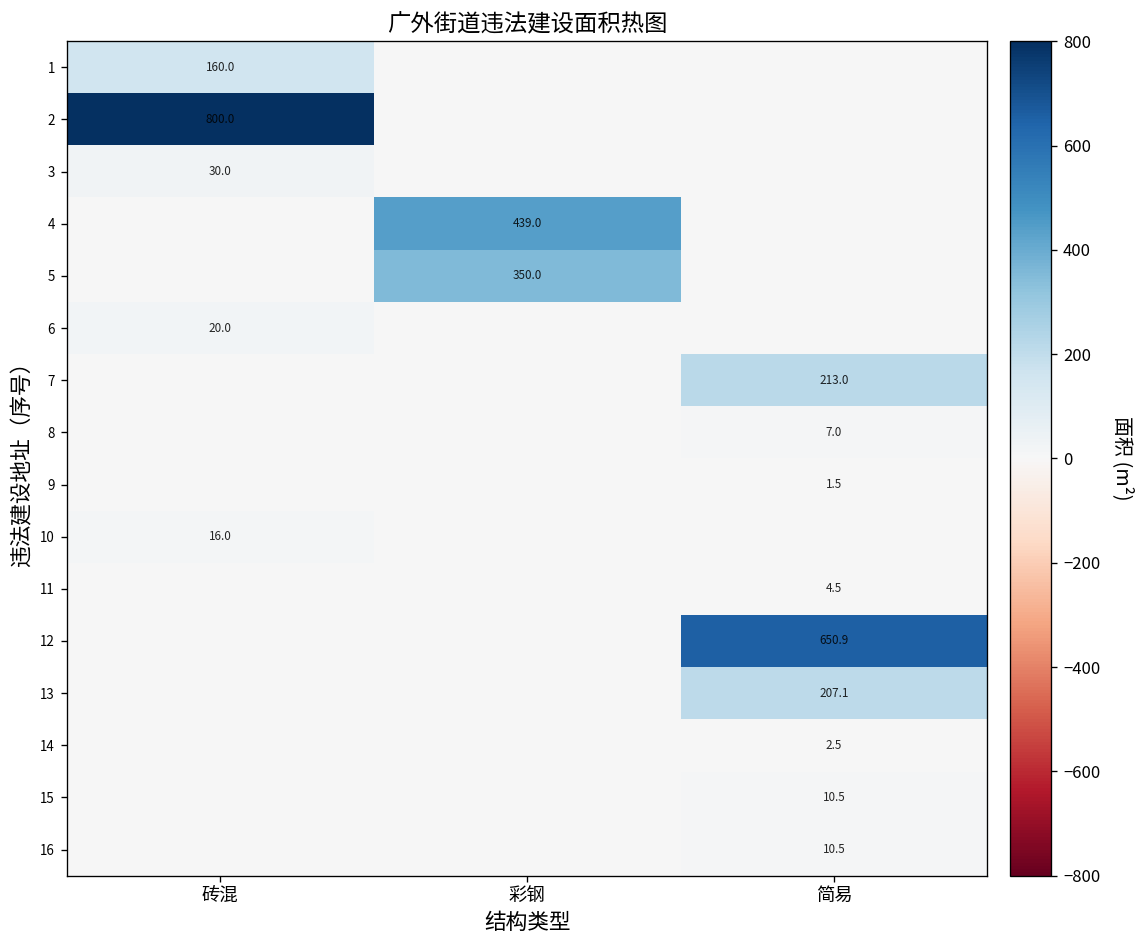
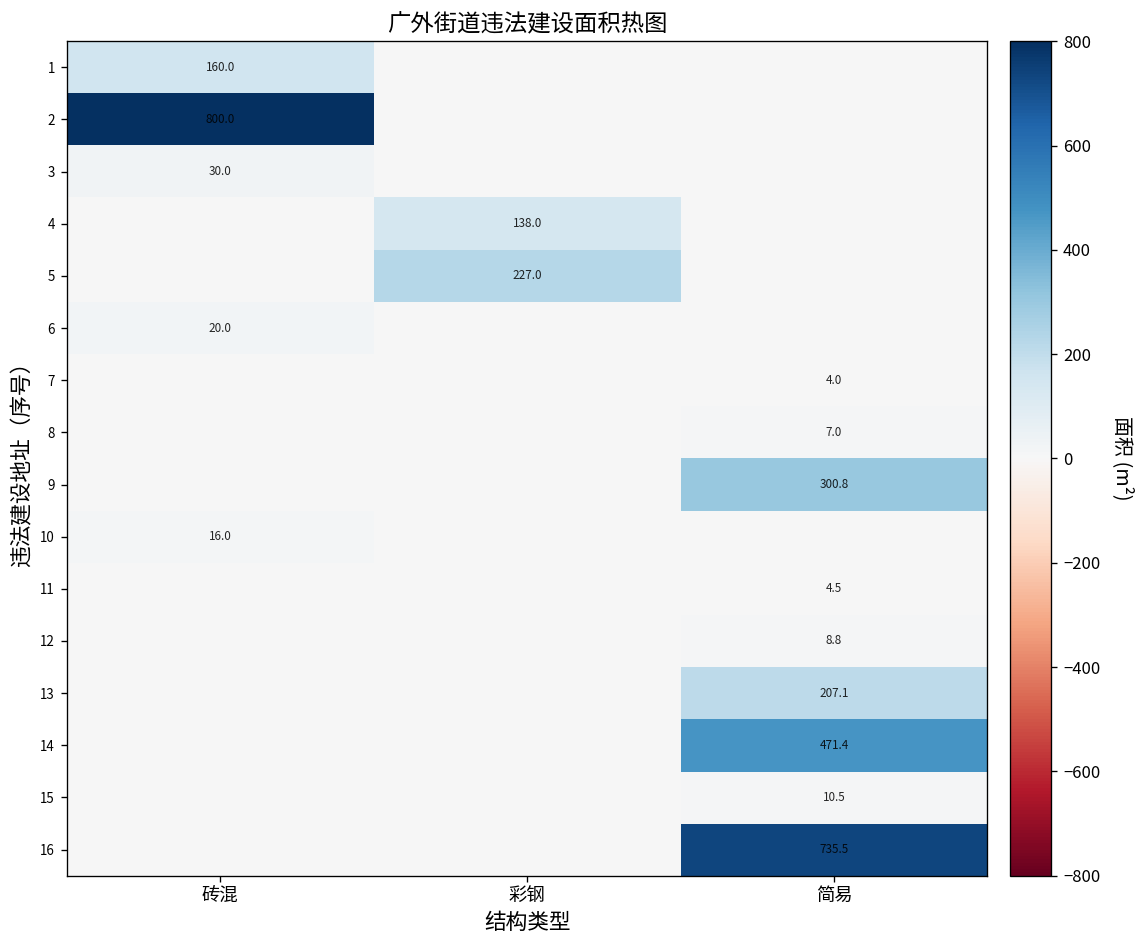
4, 彩钢: 439.0 -> 138.0
5, 彩钢: 350.0 -> 227.0
7, 简易: 213.0 -> 4.0
9, 简易: 1.5 -> 300.8
12, 简易: 650.9 -> 8.8
14, 简易: 2.5 -> 471.4
16, 简易: 10.5 -> 735.5
